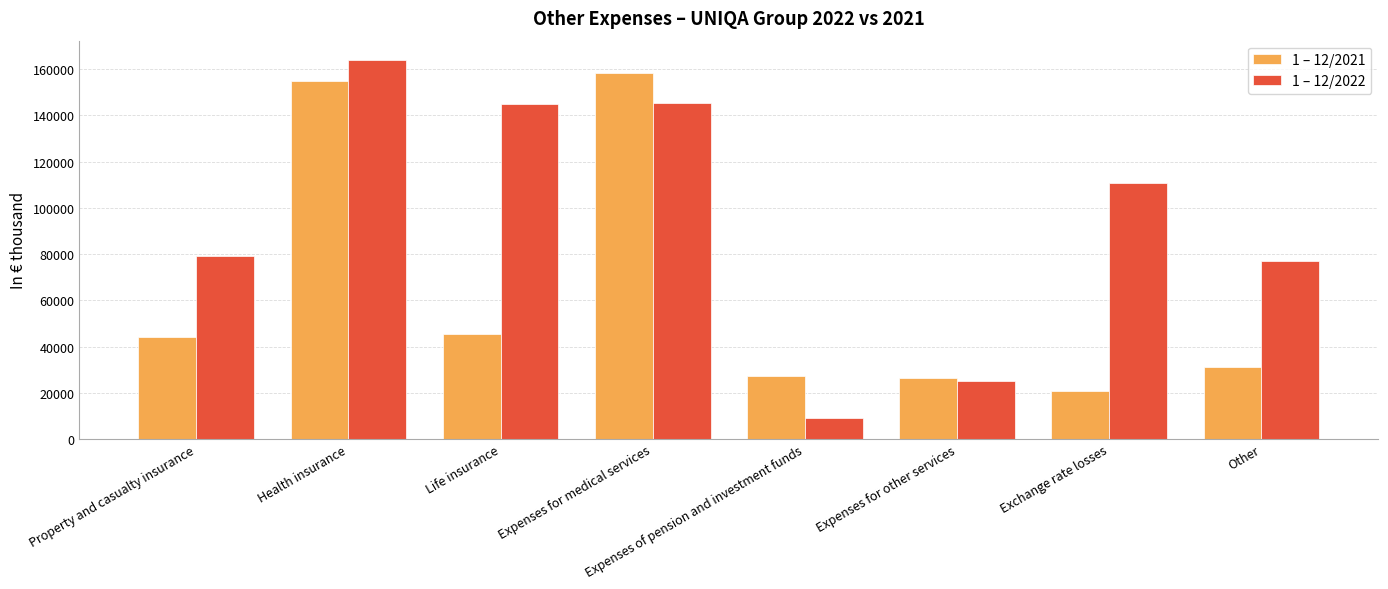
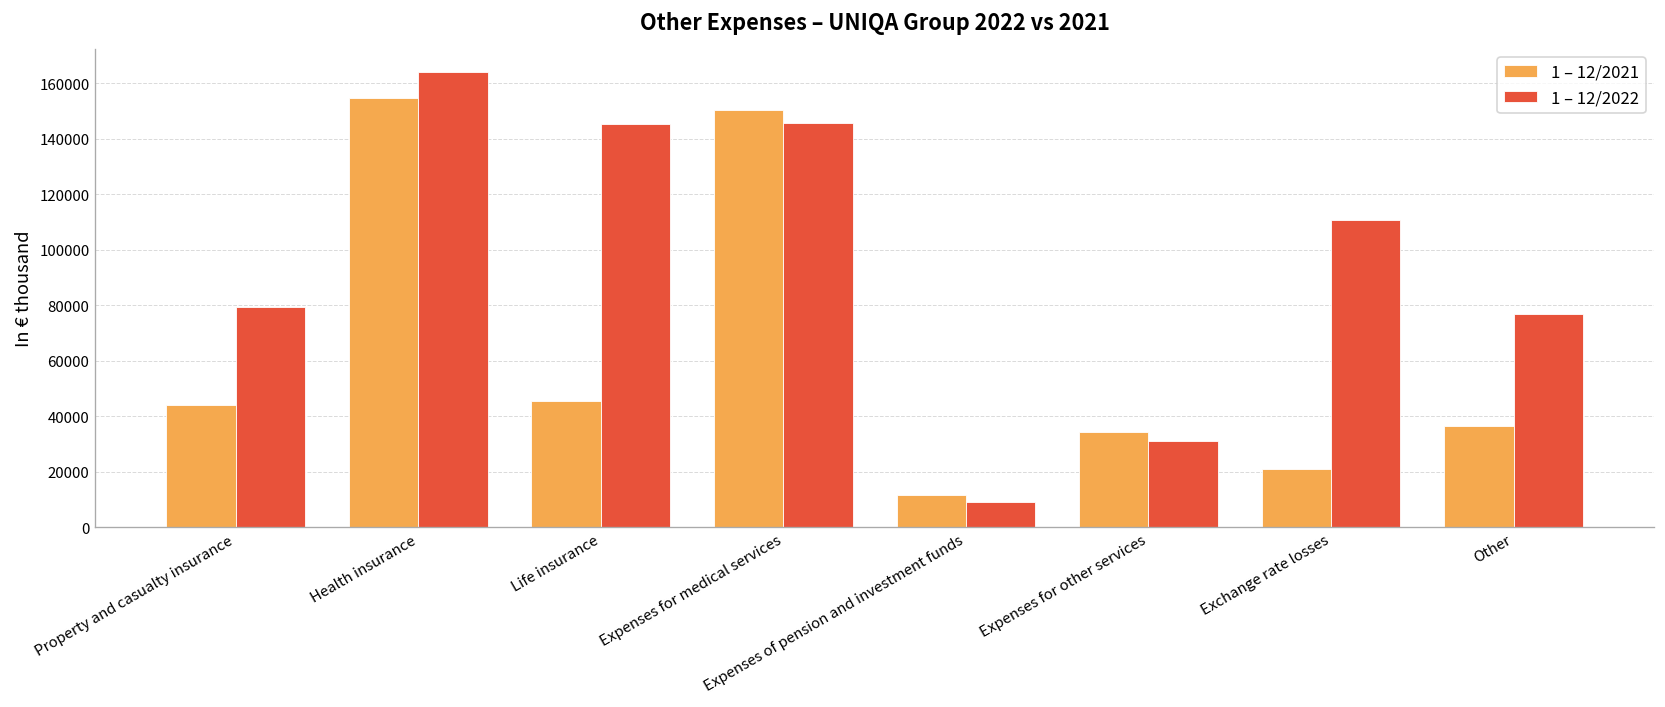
1 – 12/2021, Expenses for medical services: 158000 -> 150000
1 – 12/2021, Expenses of pension and investment funds: 27000 -> 12000
1 – 12/2021, Expenses for other services: 27000 -> 34000
1 – 12/2022, Expenses for other services: 25000 -> 31000
1 – 12/2021, Other: 31000 -> 36000
